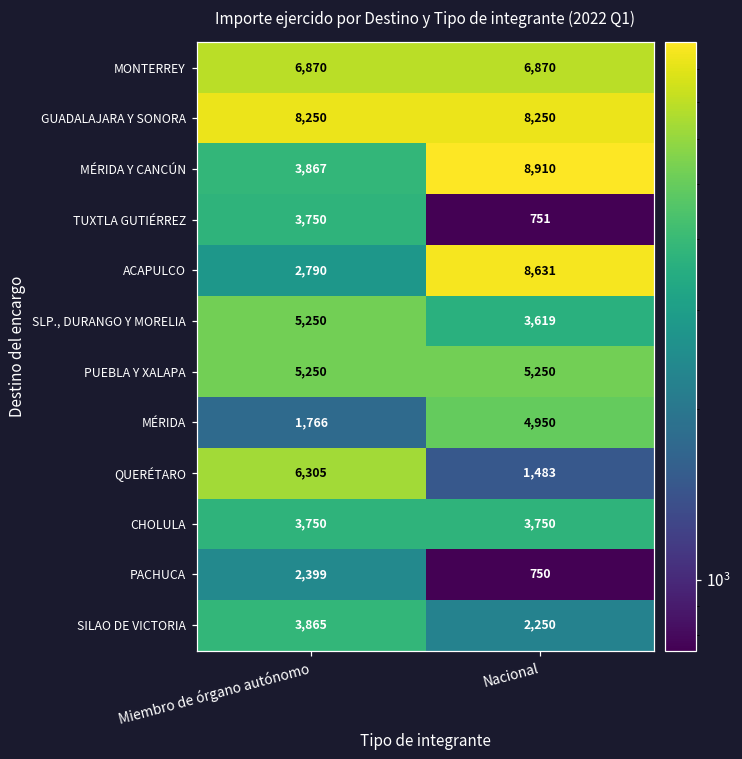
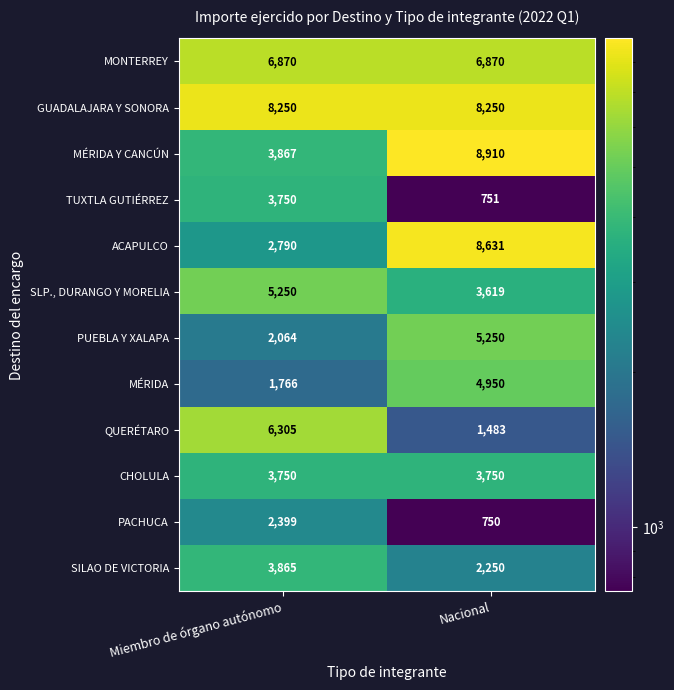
PUEBLA Y XALAPA, Miembro de órgano autónomo: 5,250 -> 2,064
